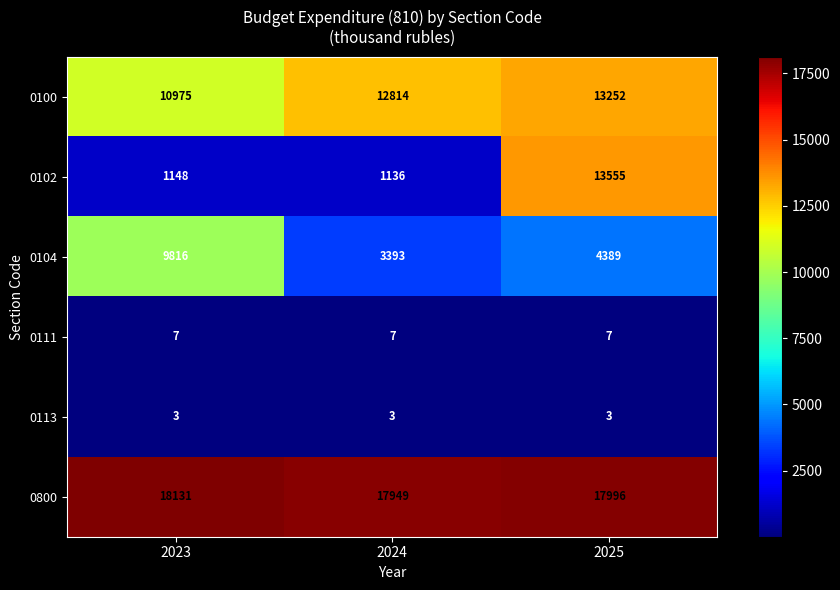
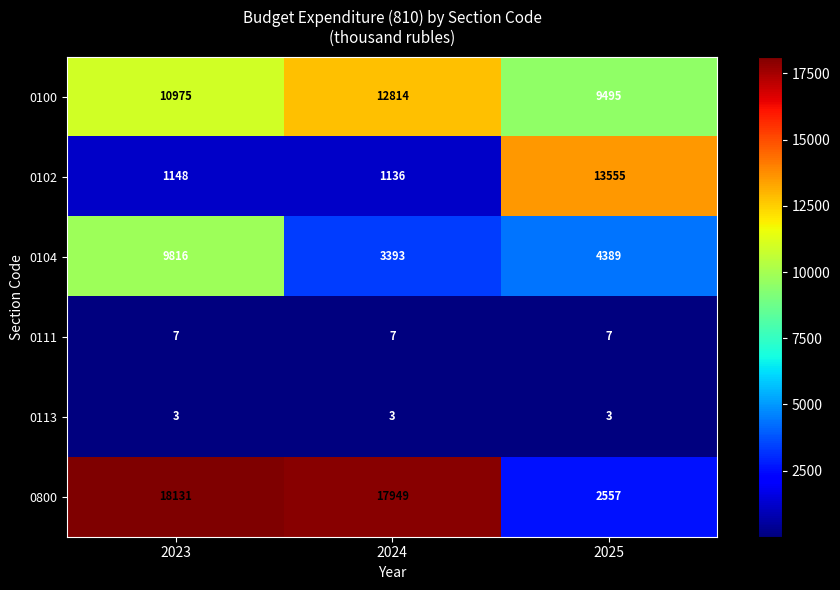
0100, 2025: 13252 -> 9495
0800, 2025: 17996 -> 2557
